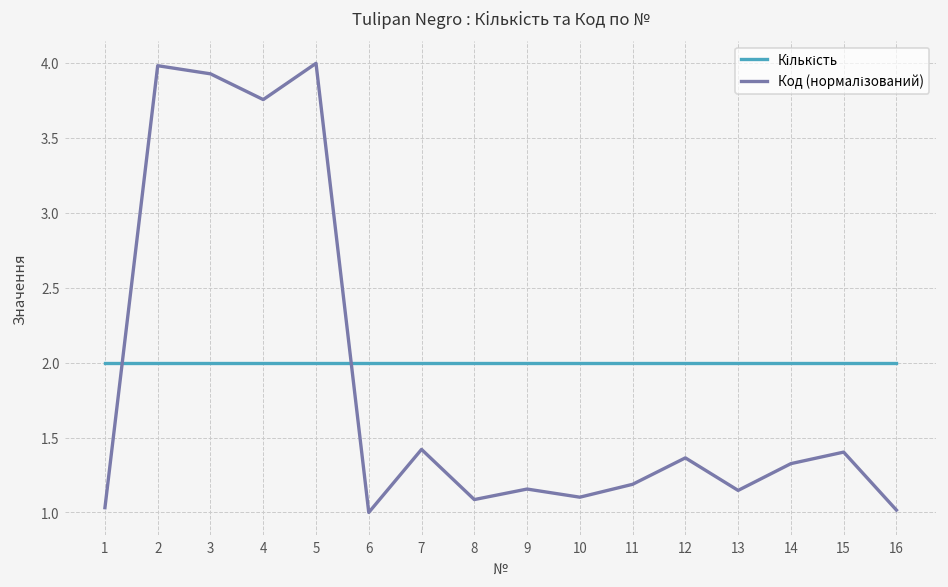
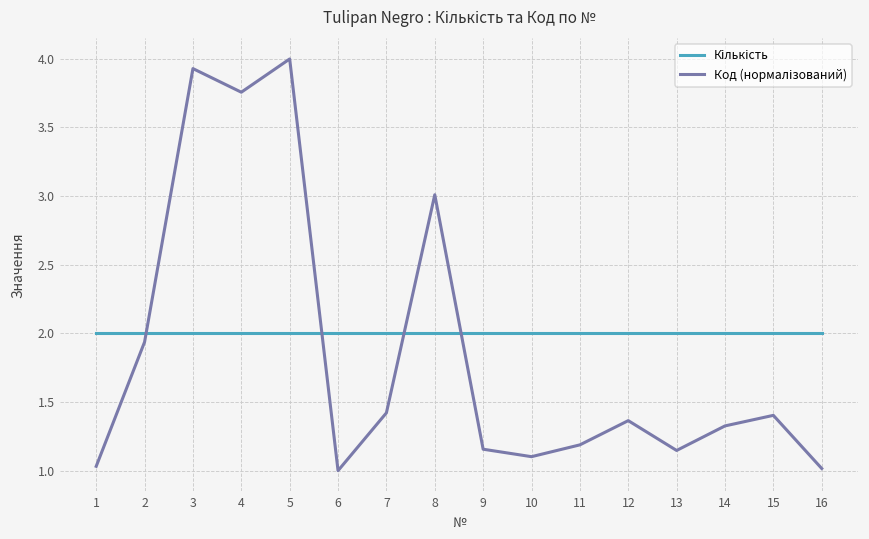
Код (нормалізований), 2: 3.98 -> 1.94
Код (нормалізований), 8: 1.09 -> 3.01
